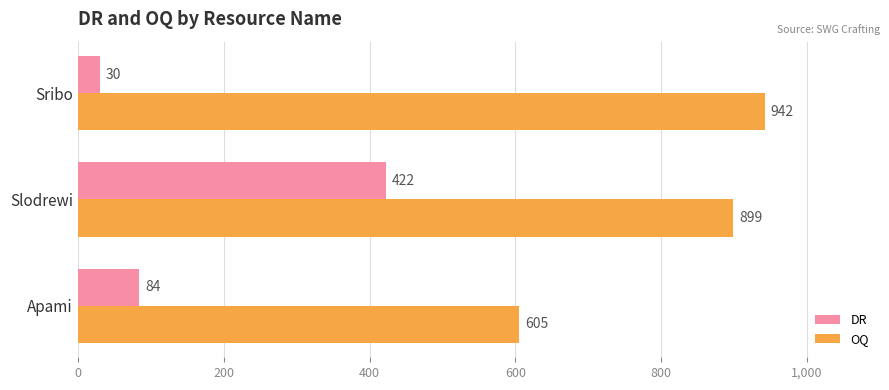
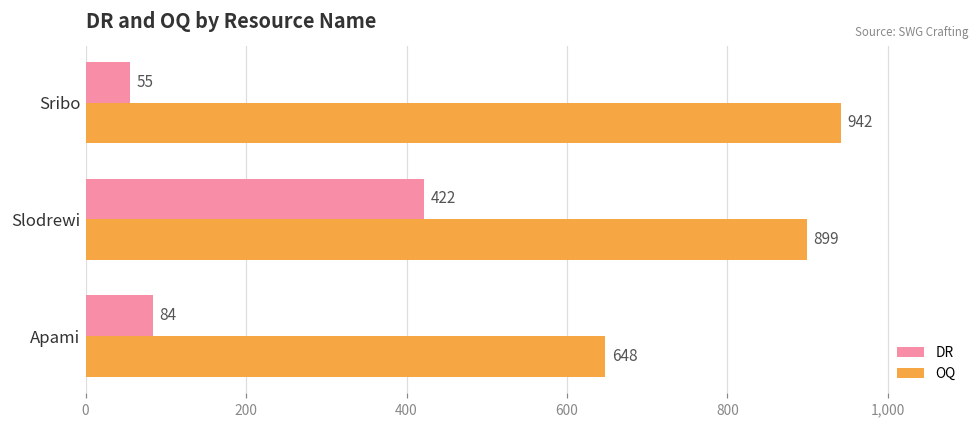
DR, Sribo: 30 -> 55
OQ, Apami: 605 -> 648
